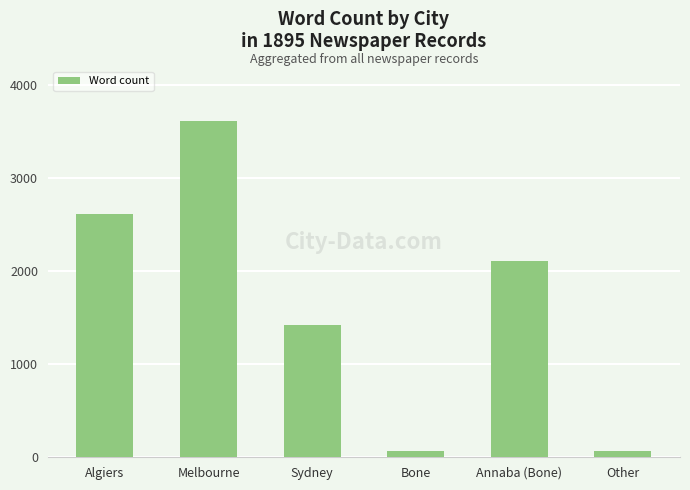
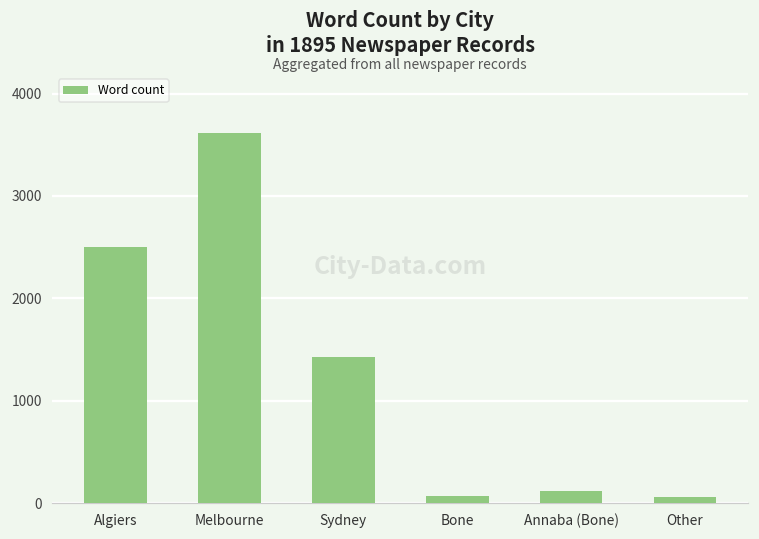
Algiers: 2600 -> 2500
Annaba (Bone): 2100 -> 100
